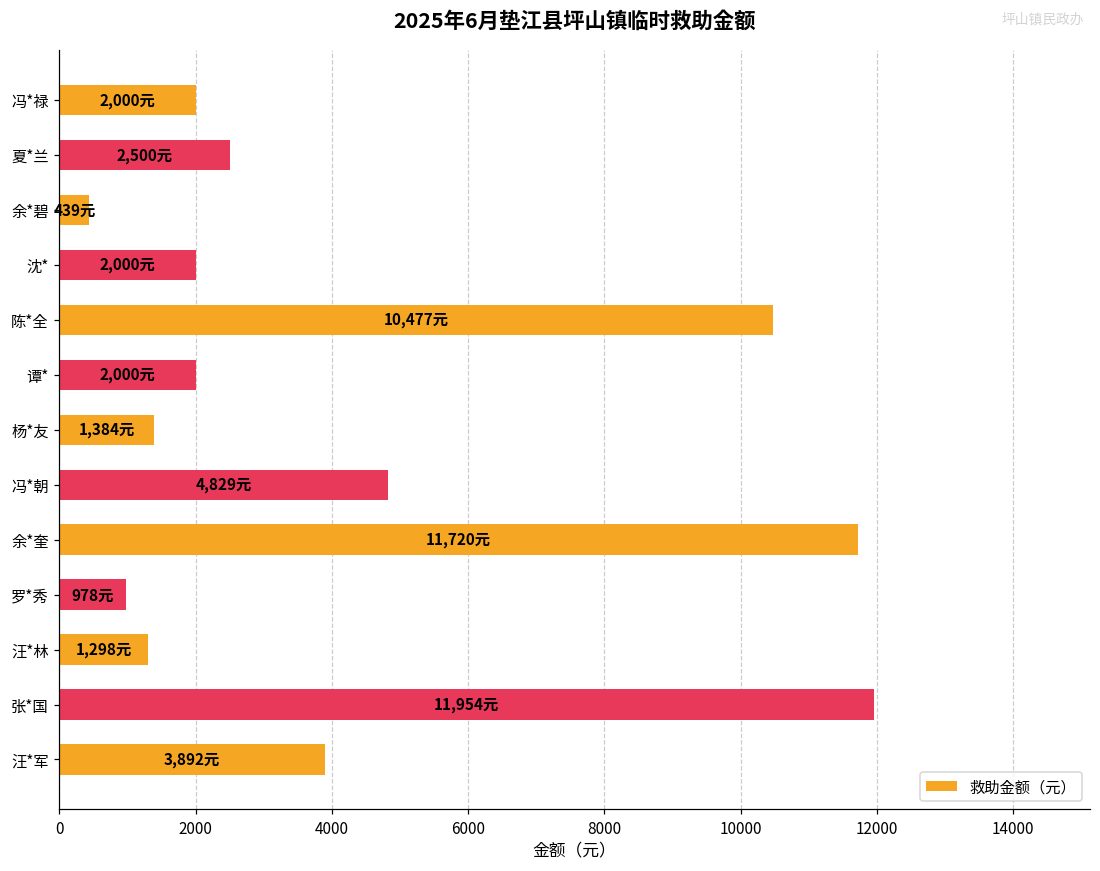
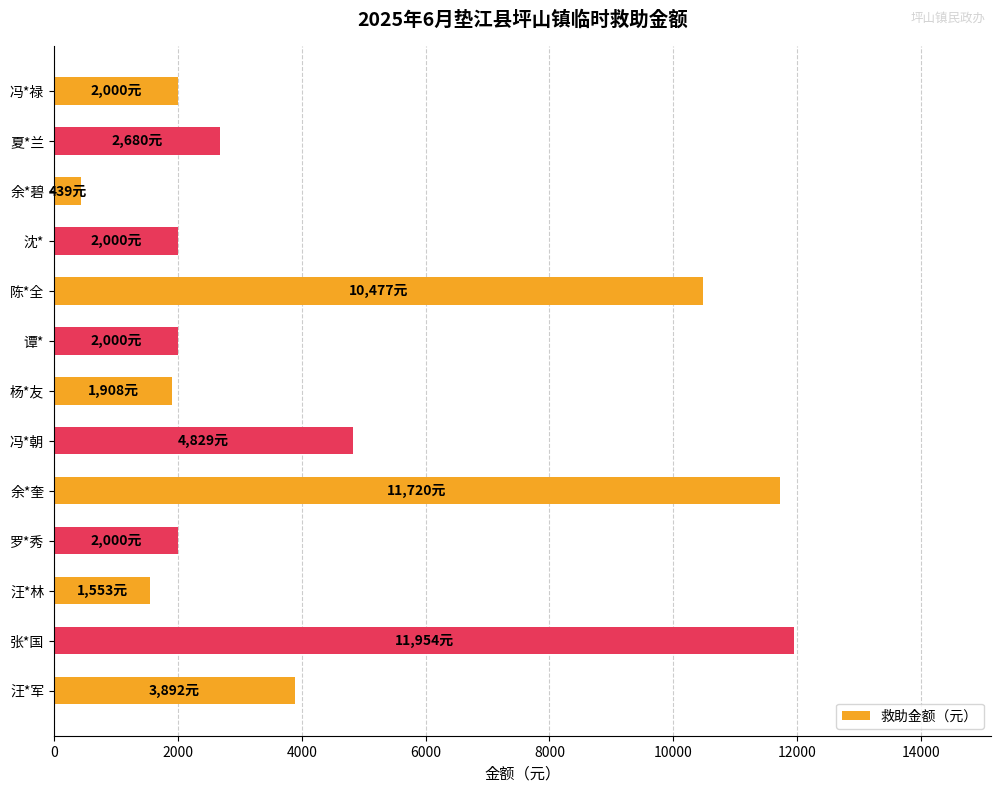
夏*兰: 2,500元 -> 2,680元
杨*友: 1,384元 -> 1,908元
罗*秀: 978元 -> 2,000元
汪*林: 1,298元 -> 1,553元
